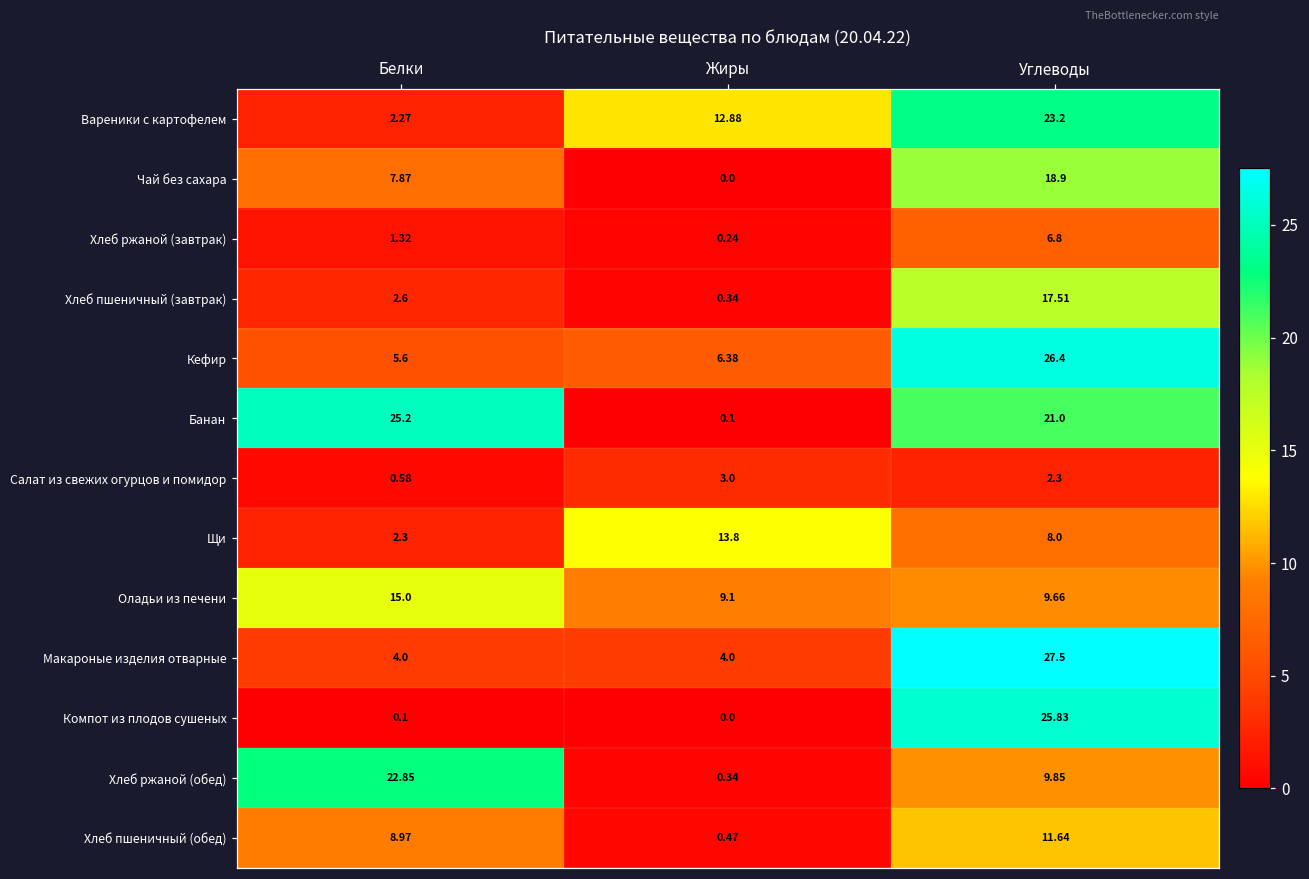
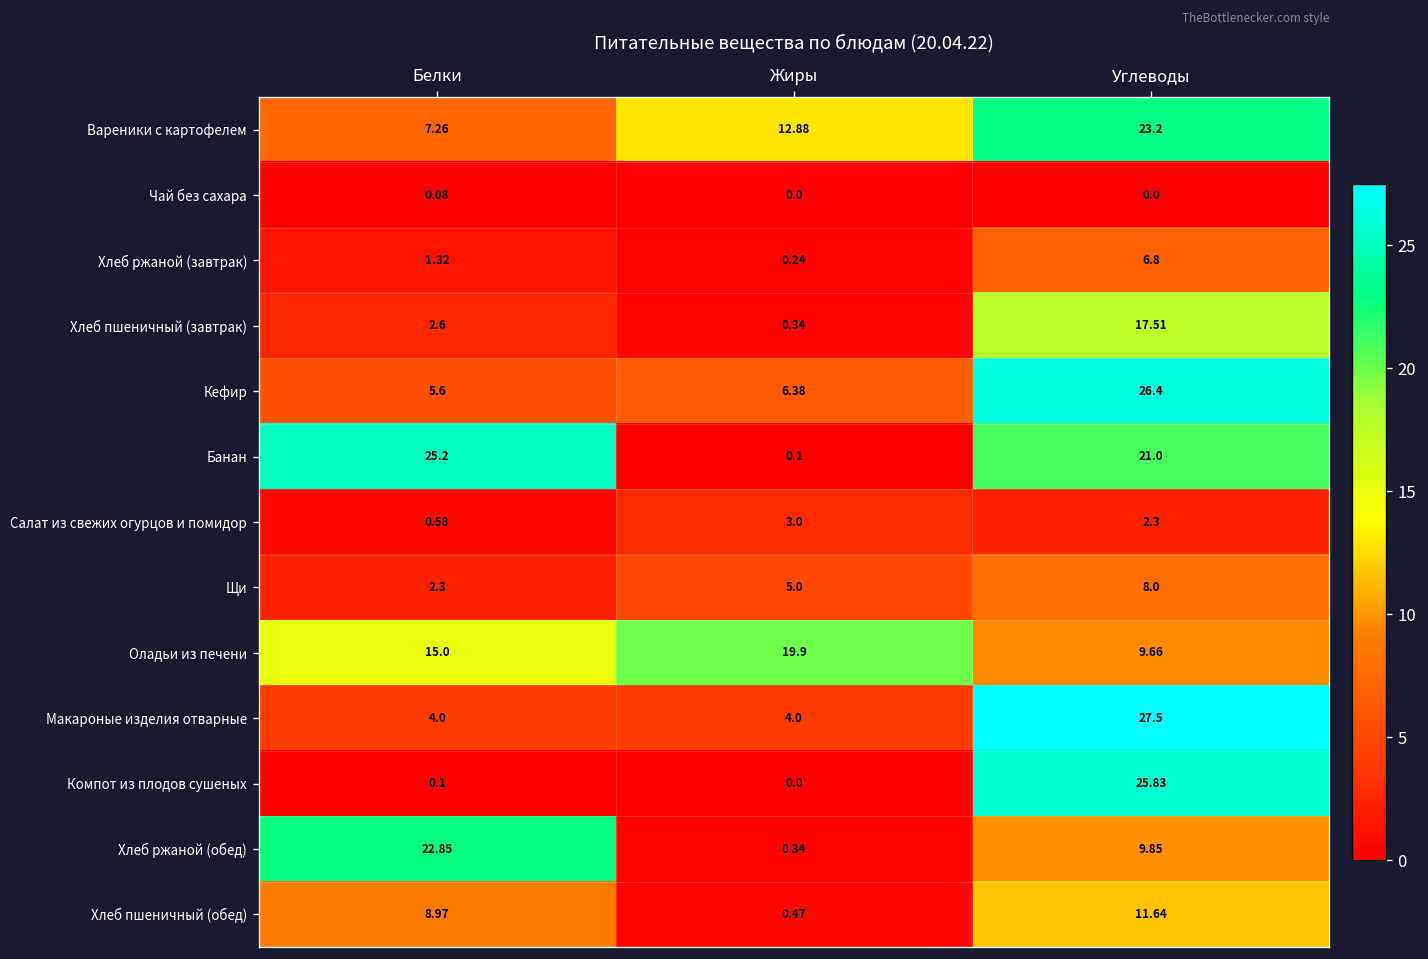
Вареники с картофелем, Белки: 2.27 -> 7.26
Чай без сахара, Белки: 7.87 -> 0.08
Чай без сахара, Углеводы: 18.9 -> 0.0
Щи, Жиры: 13.8 -> 5.0
Оладьи из печени, Жиры: 9.1 -> 19.9
